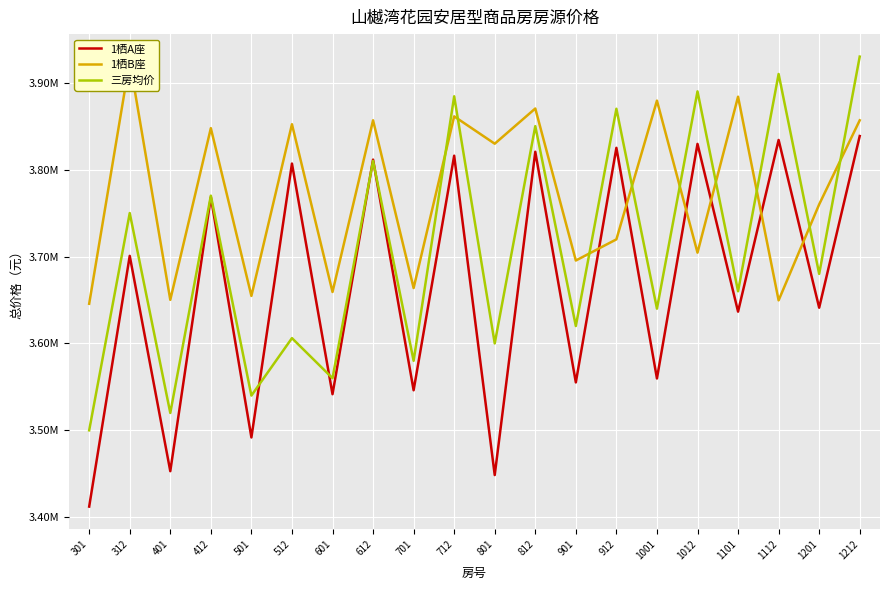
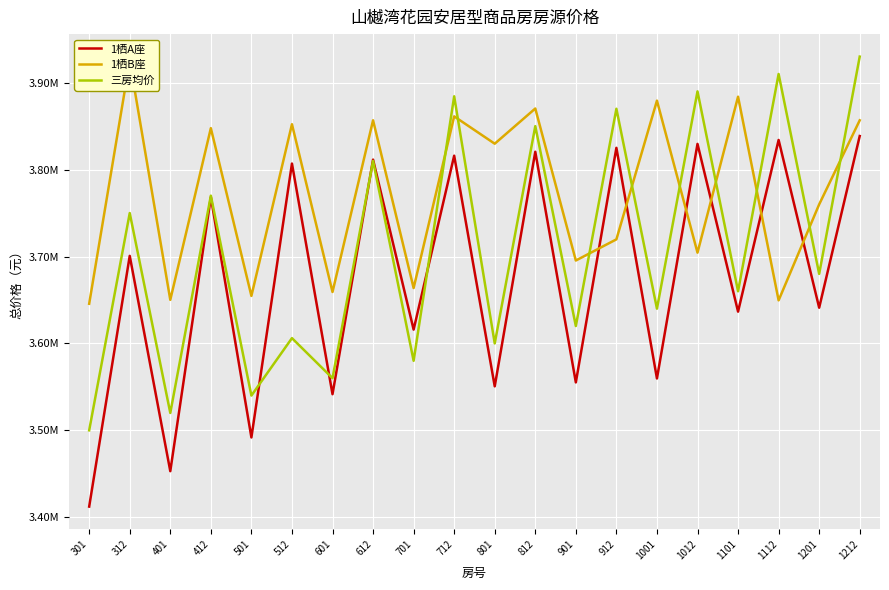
1栖A座, 701: 3550000 -> 3620000
1栖A座, 801: 3450000 -> 3550000
